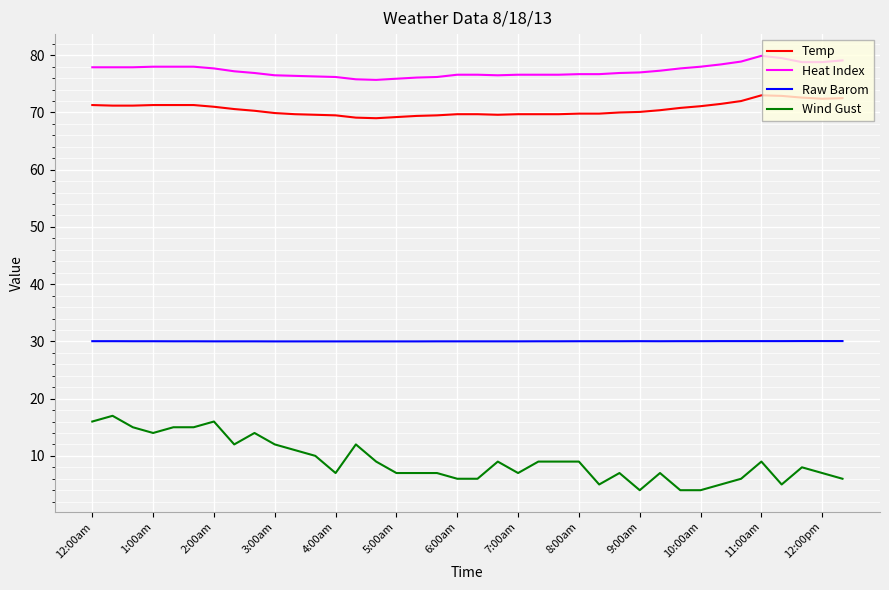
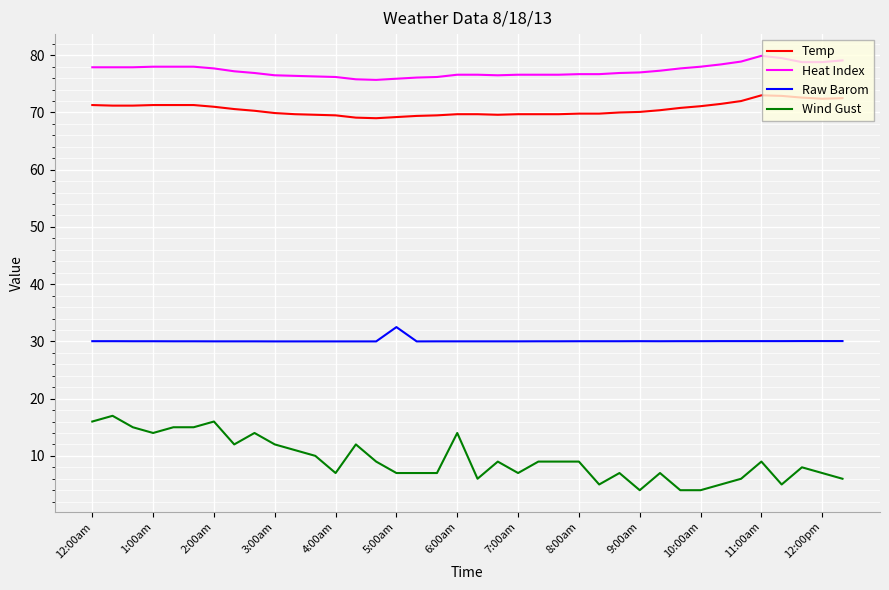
Raw Barom, 5:00am: 30 -> 33
Wind Gust, 6:00am: 6 -> 14
